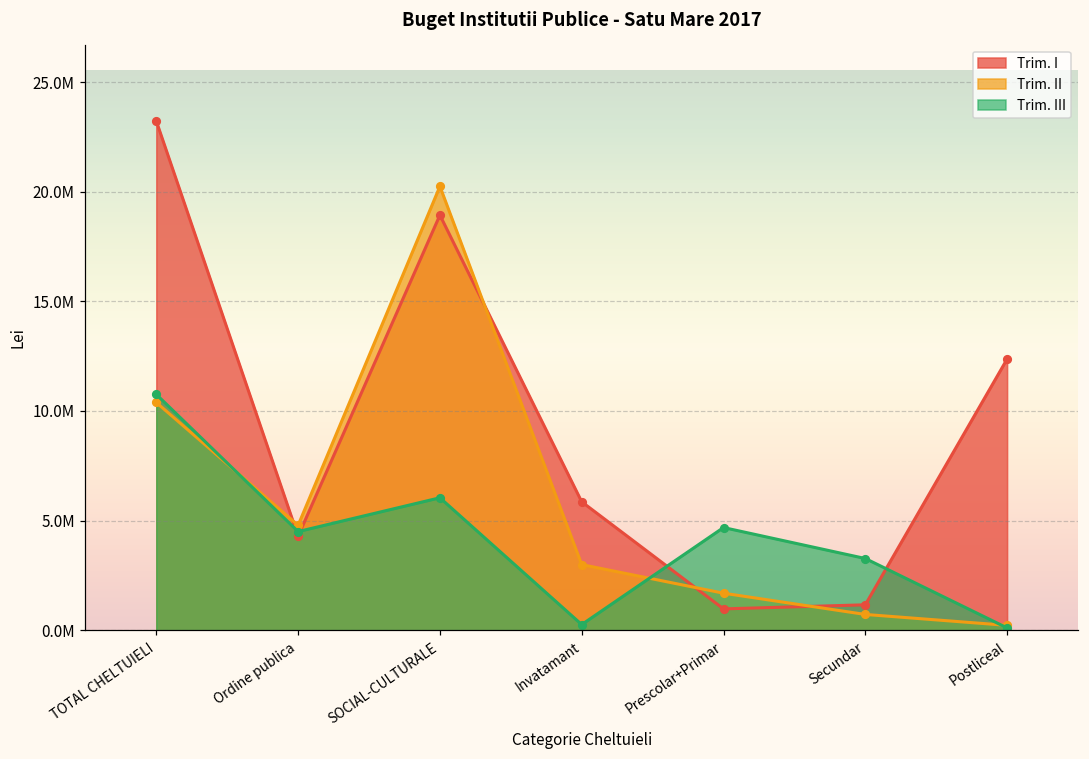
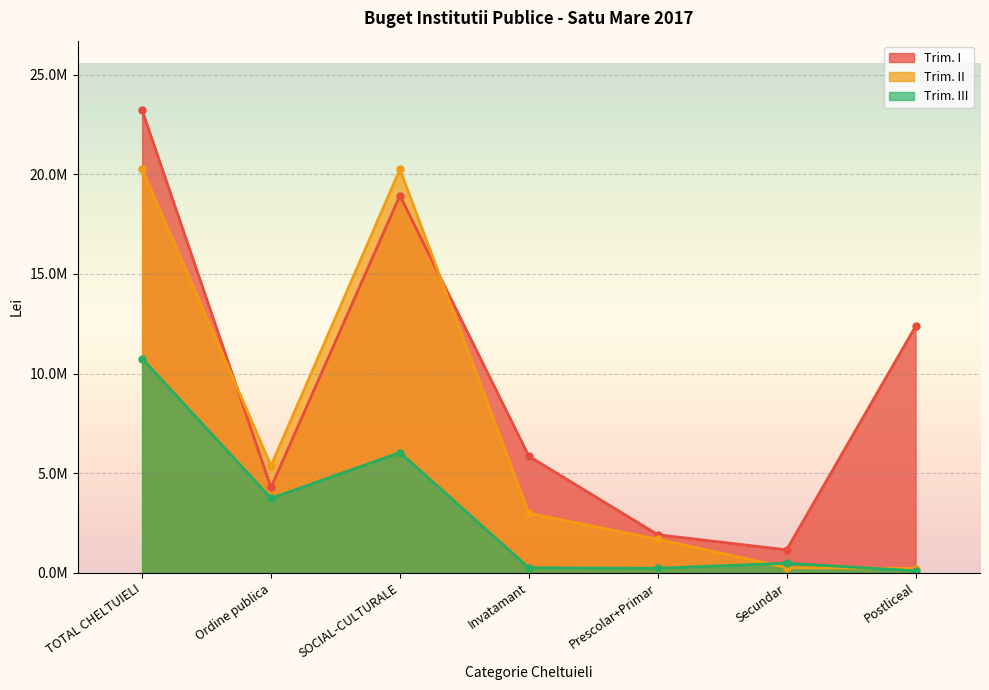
Trim. II, TOTAL CHELTUIELI: 10400000 -> 20300000
Trim. II, Ordine publica: 4800000 -> 5400000
Trim. III, Ordine publica: 4500000 -> 3700000
Trim. I, Prescolar+Primar: 1000000 -> 1900000
Trim. III, Prescolar+Primar: 4700000 -> 200000
Trim. II, Secundar: 700000 -> 300000
Trim. III, Secundar: 3300000 -> 500000
